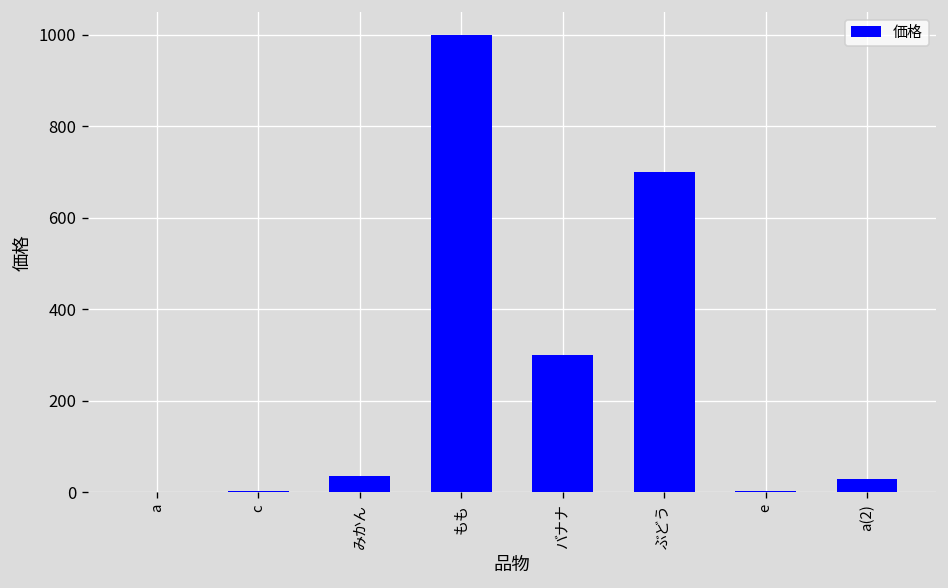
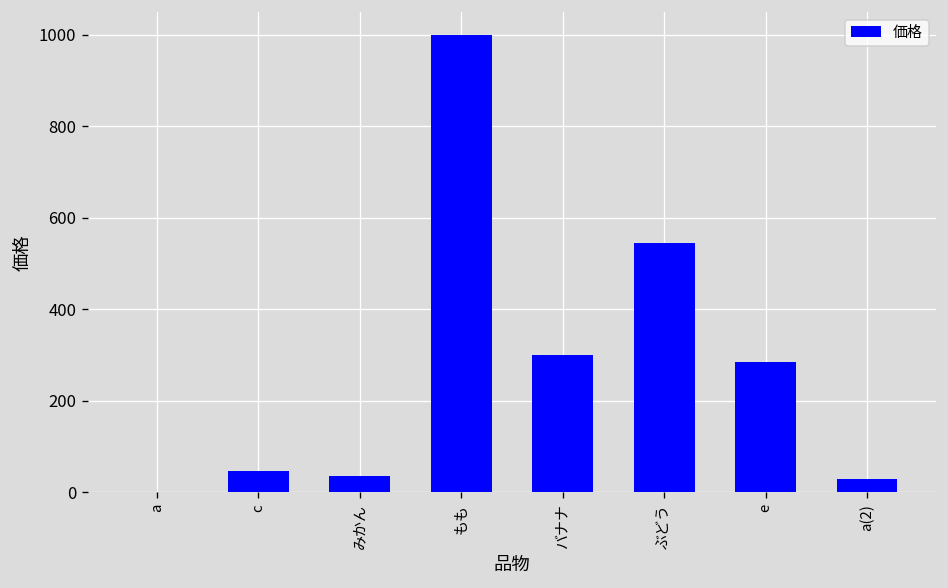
c: 0 -> 50
ぶどう: 700 -> 550
e: 0 -> 280
